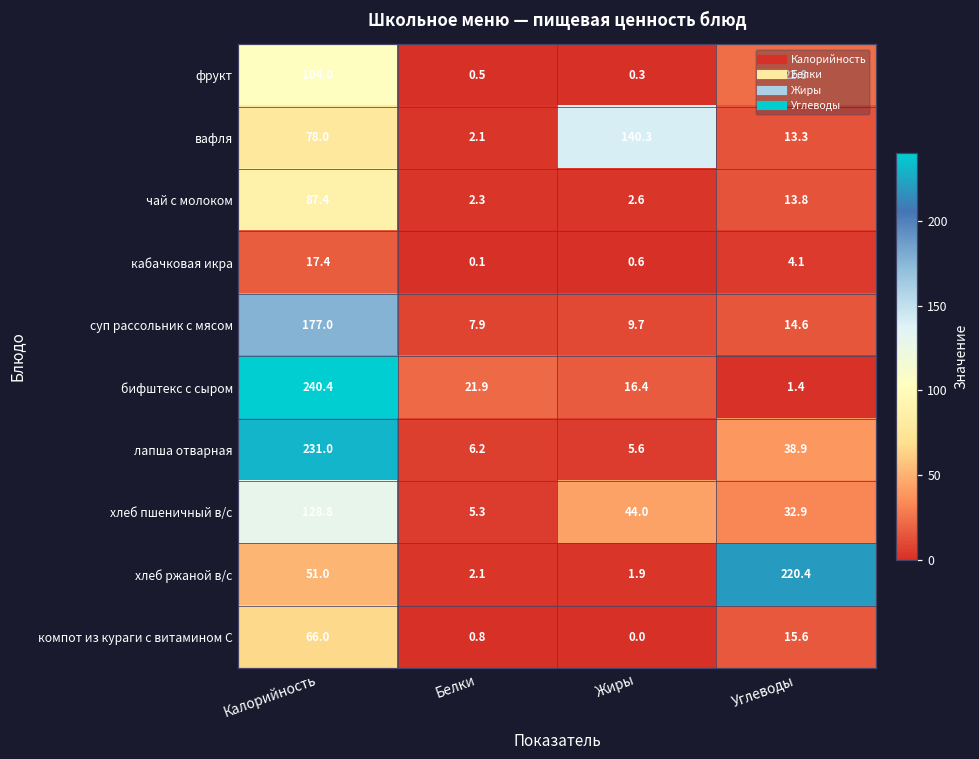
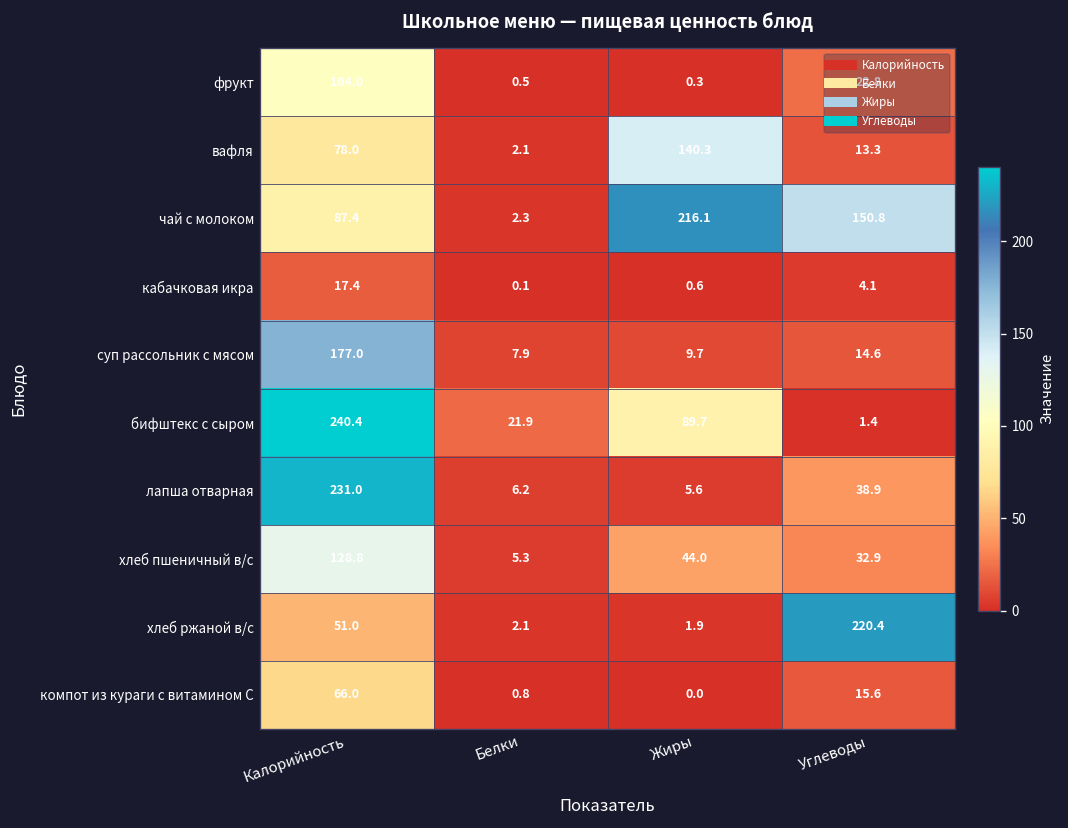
чай с молоком, Жиры: 2.6 -> 216.1
чай с молоком, Углеводы: 13.8 -> 150.8
бифштекс с сыром, Жиры: 16.4 -> 89.7
